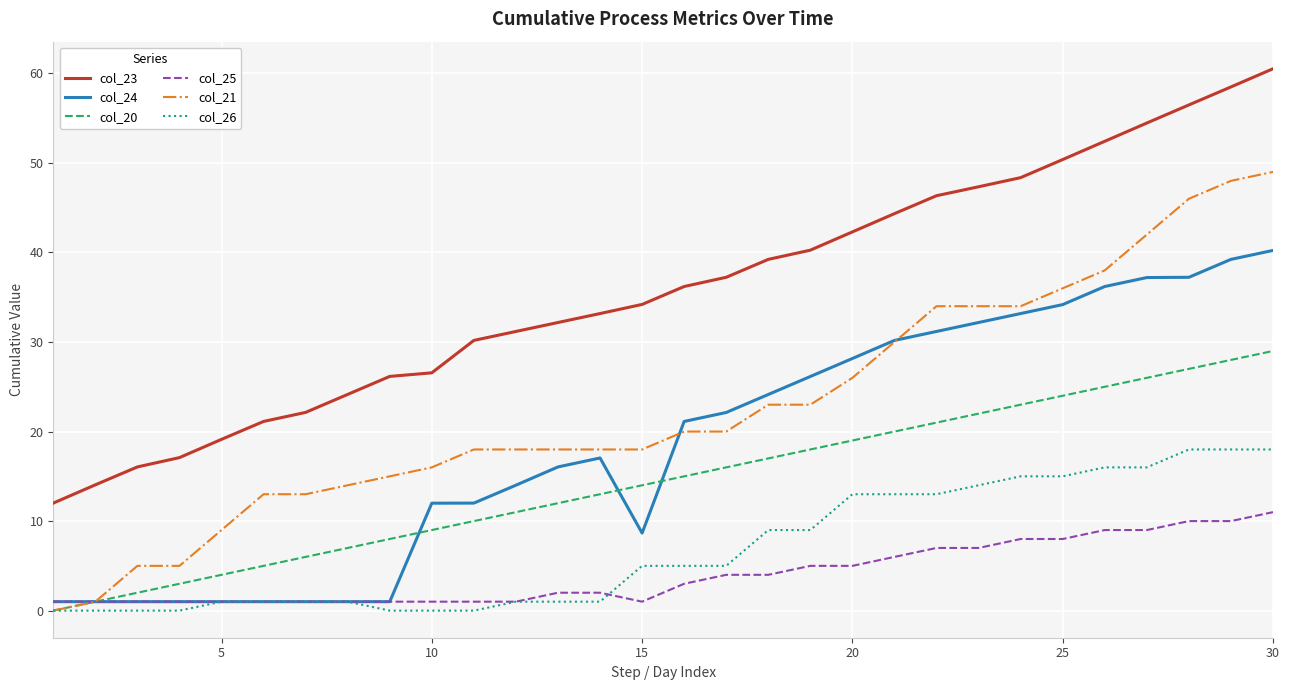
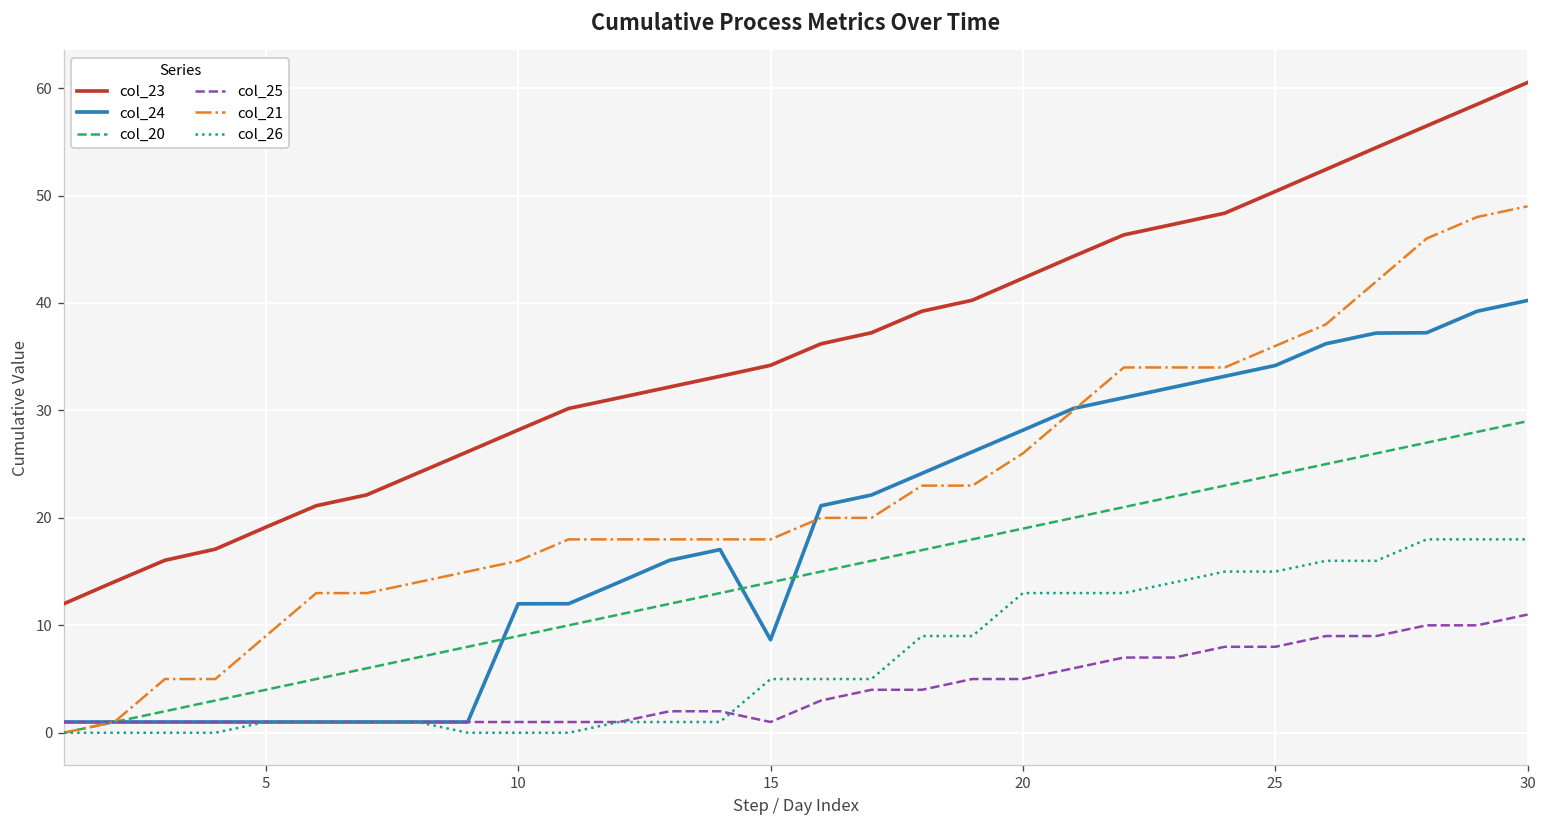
col_23, 10: 27 -> 28
